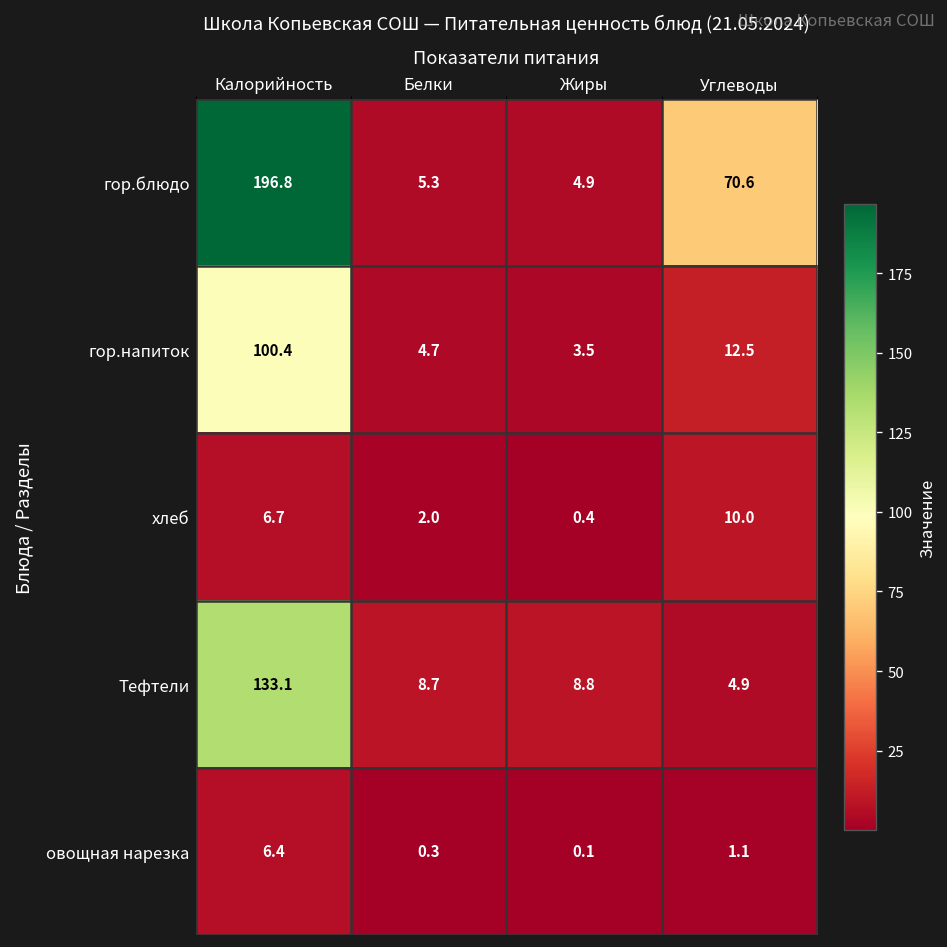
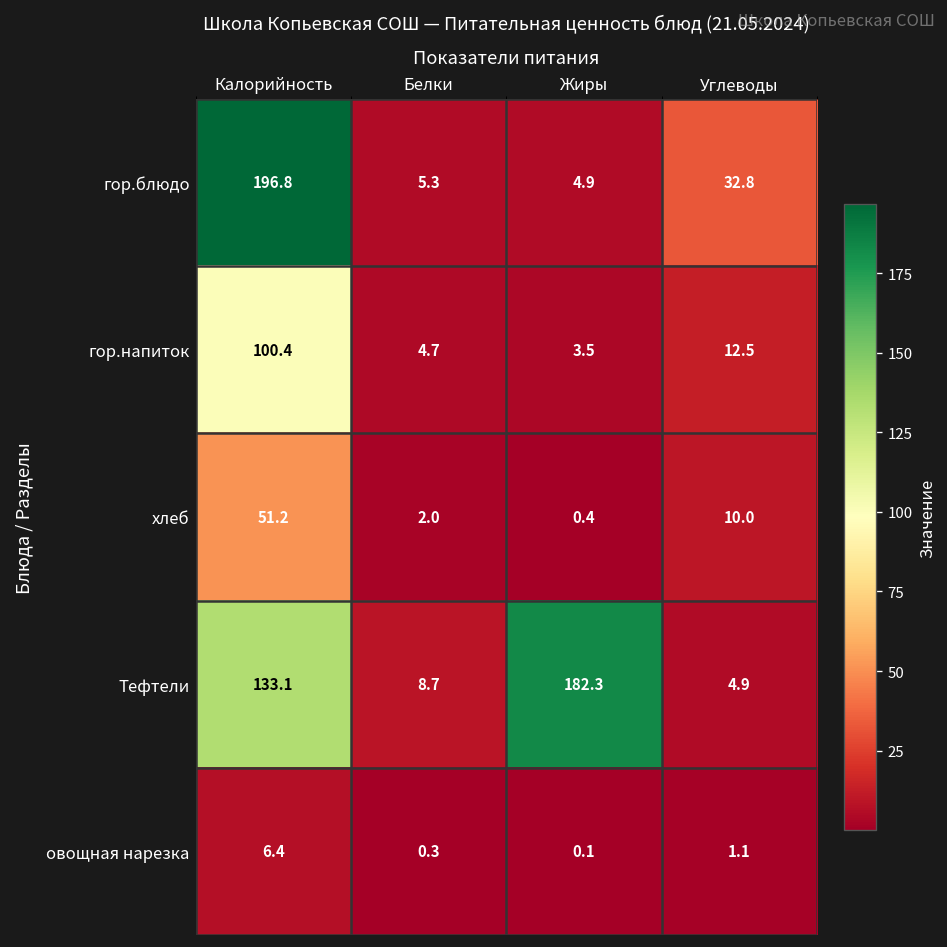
гор.блюдо, Углеводы: 70.6 -> 32.8
хлеб, Калорийность: 6.7 -> 51.2
Тефтели, Жиры: 8.8 -> 182.3
